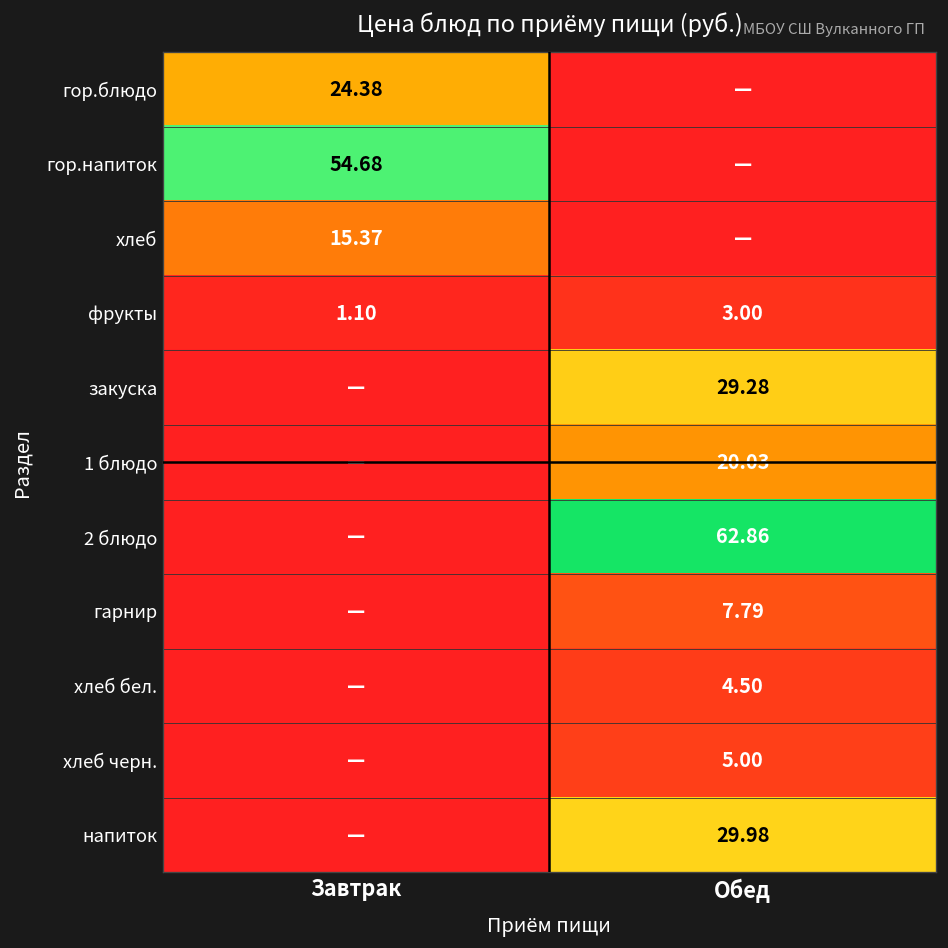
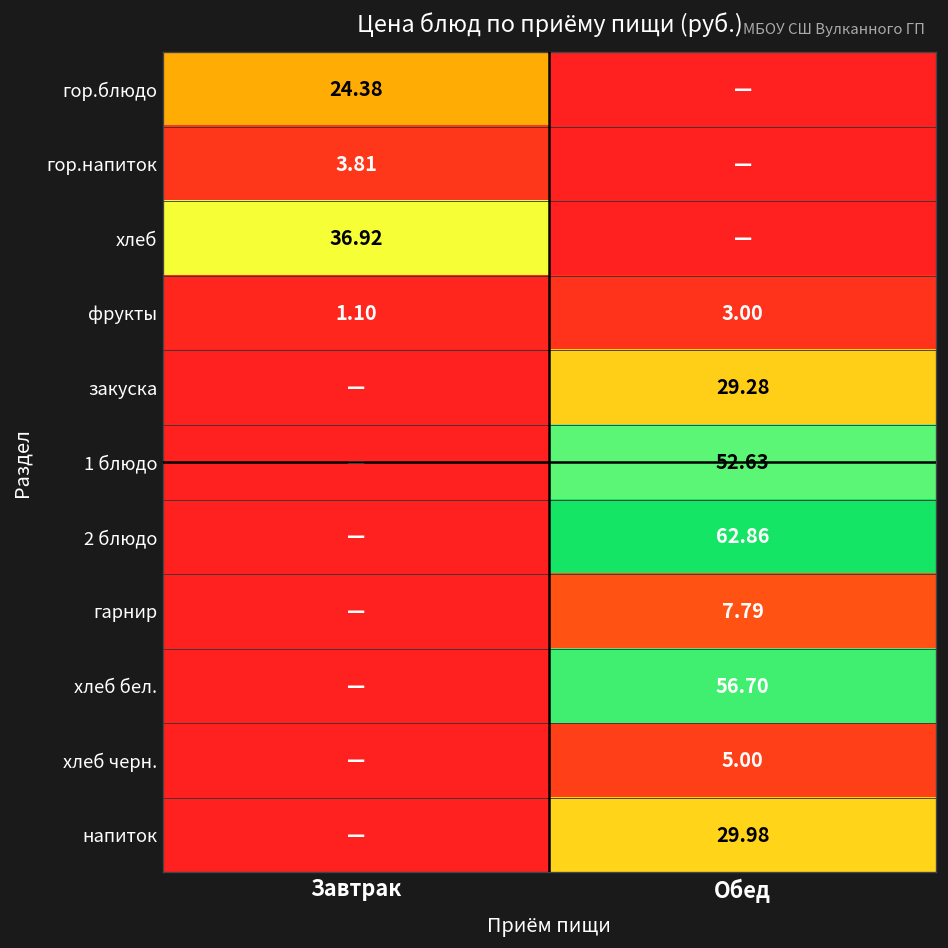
гор.напиток, Завтрак: 54.68 -> 3.81
хлеб, Завтрак: 15.37 -> 36.92
1 блюдо, Обед: 20.03 -> 52.63
хлеб бел., Обед: 4.50 -> 56.70
